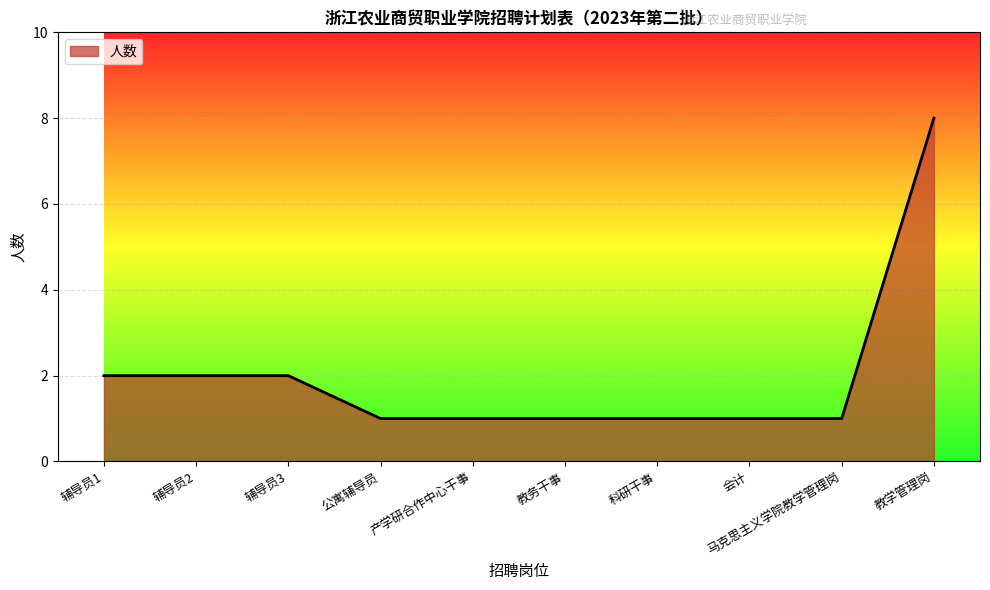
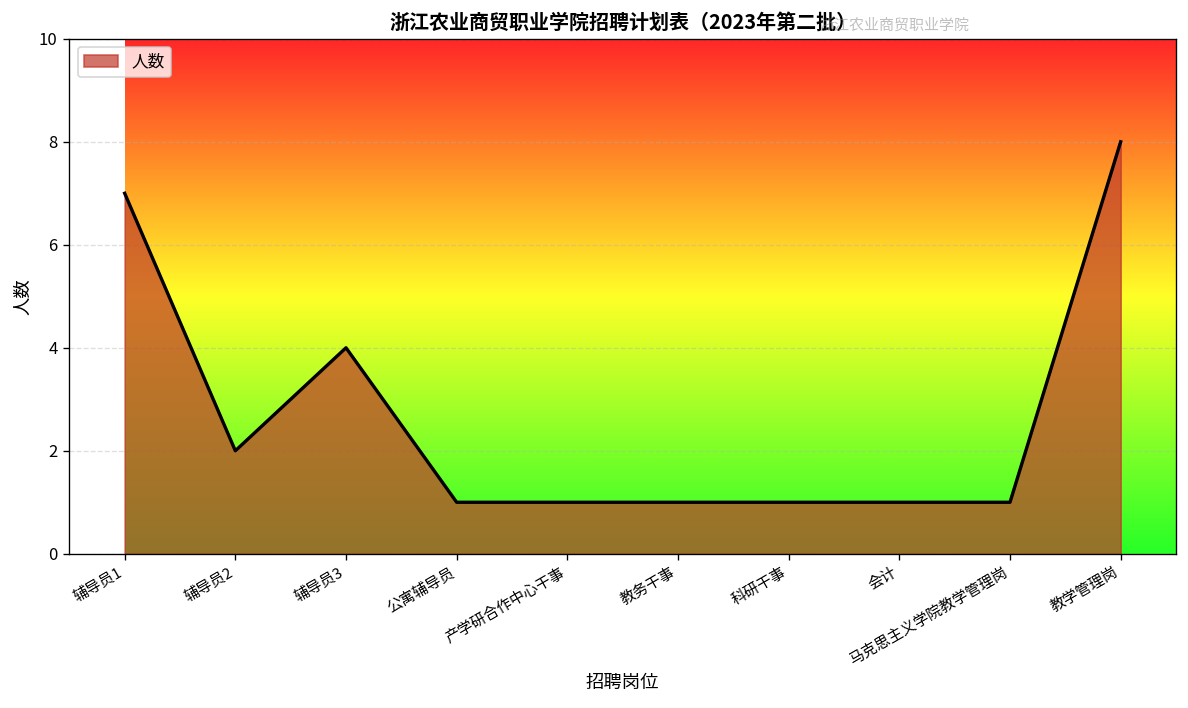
辅导员1: 2 -> 7
辅导员3: 2 -> 4
